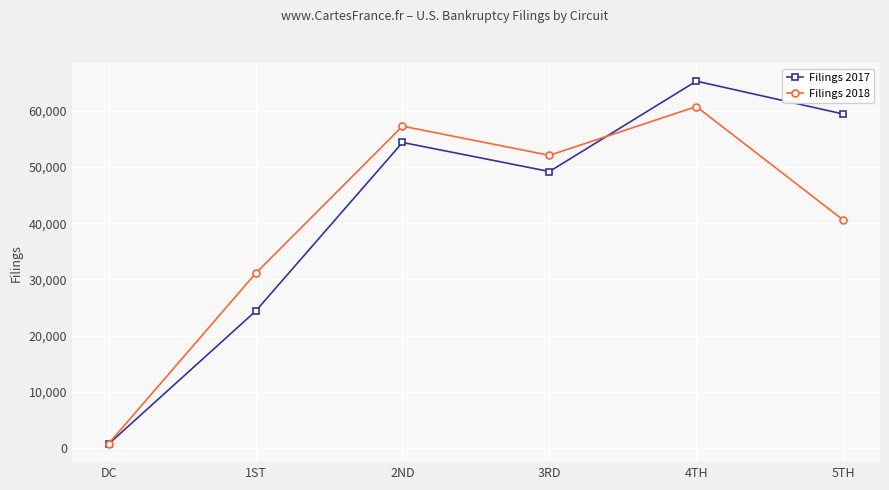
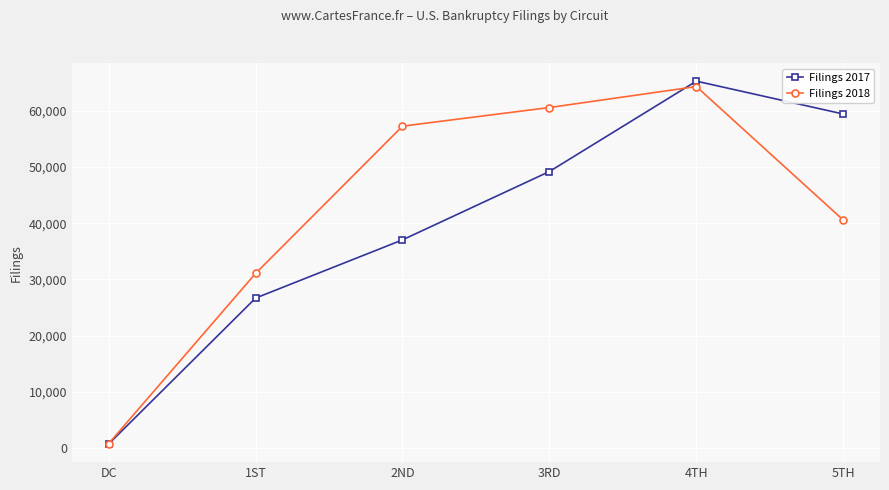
Filings 2017, 1ST: 24,000 -> 27,000
Filings 2017, 2ND: 54,000 -> 37,000
Filings 2018, 3RD: 52,000 -> 61,000
Filings 2018, 4TH: 61,000 -> 64,000
